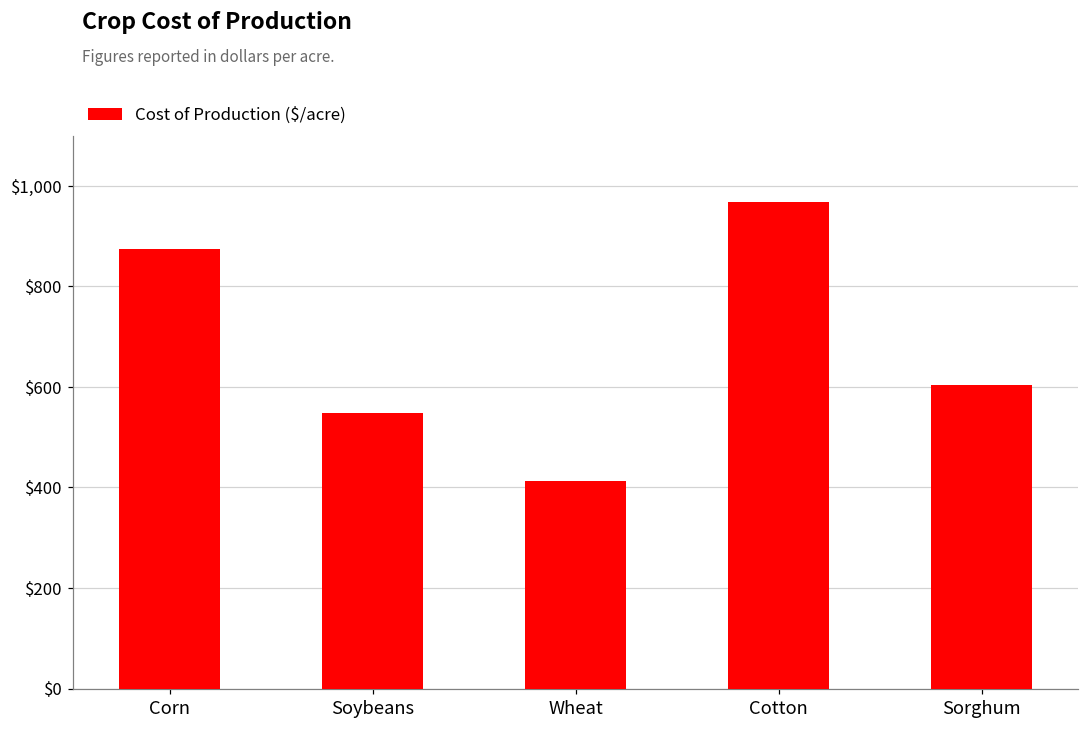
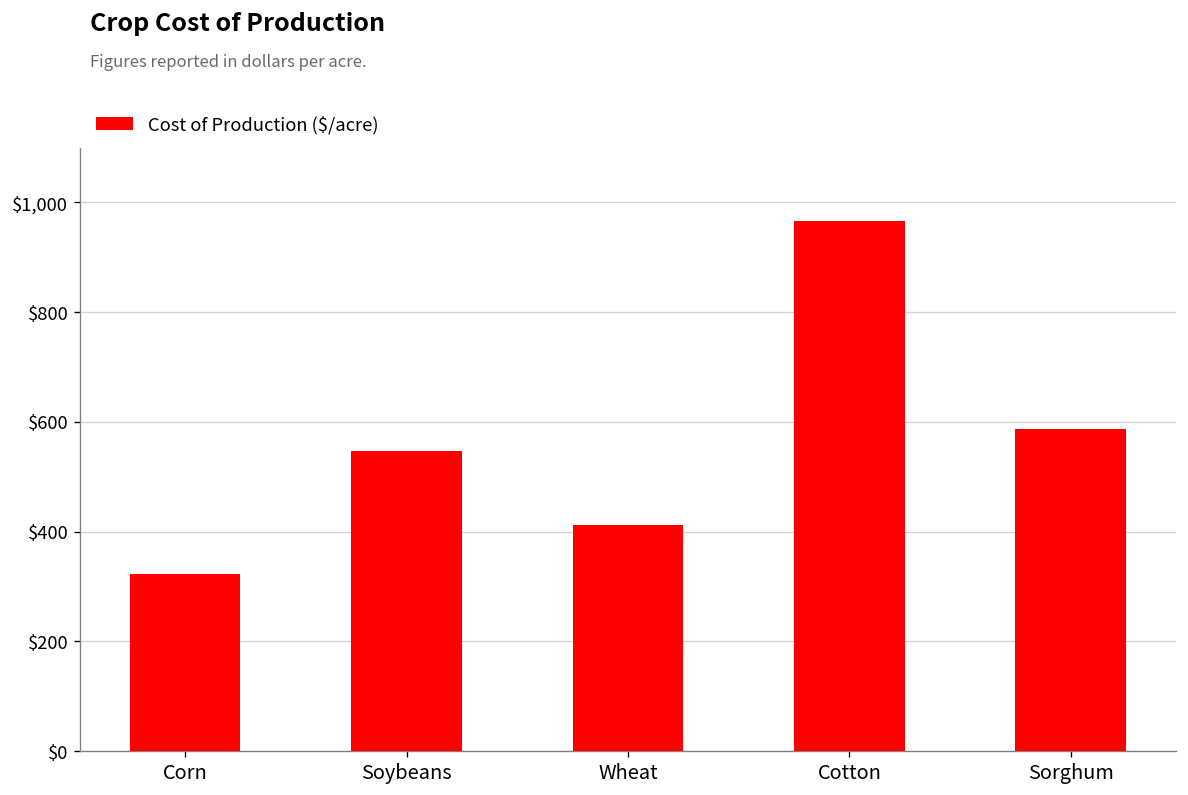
Corn: $870 -> $320
Sorghum: $600 -> $590
